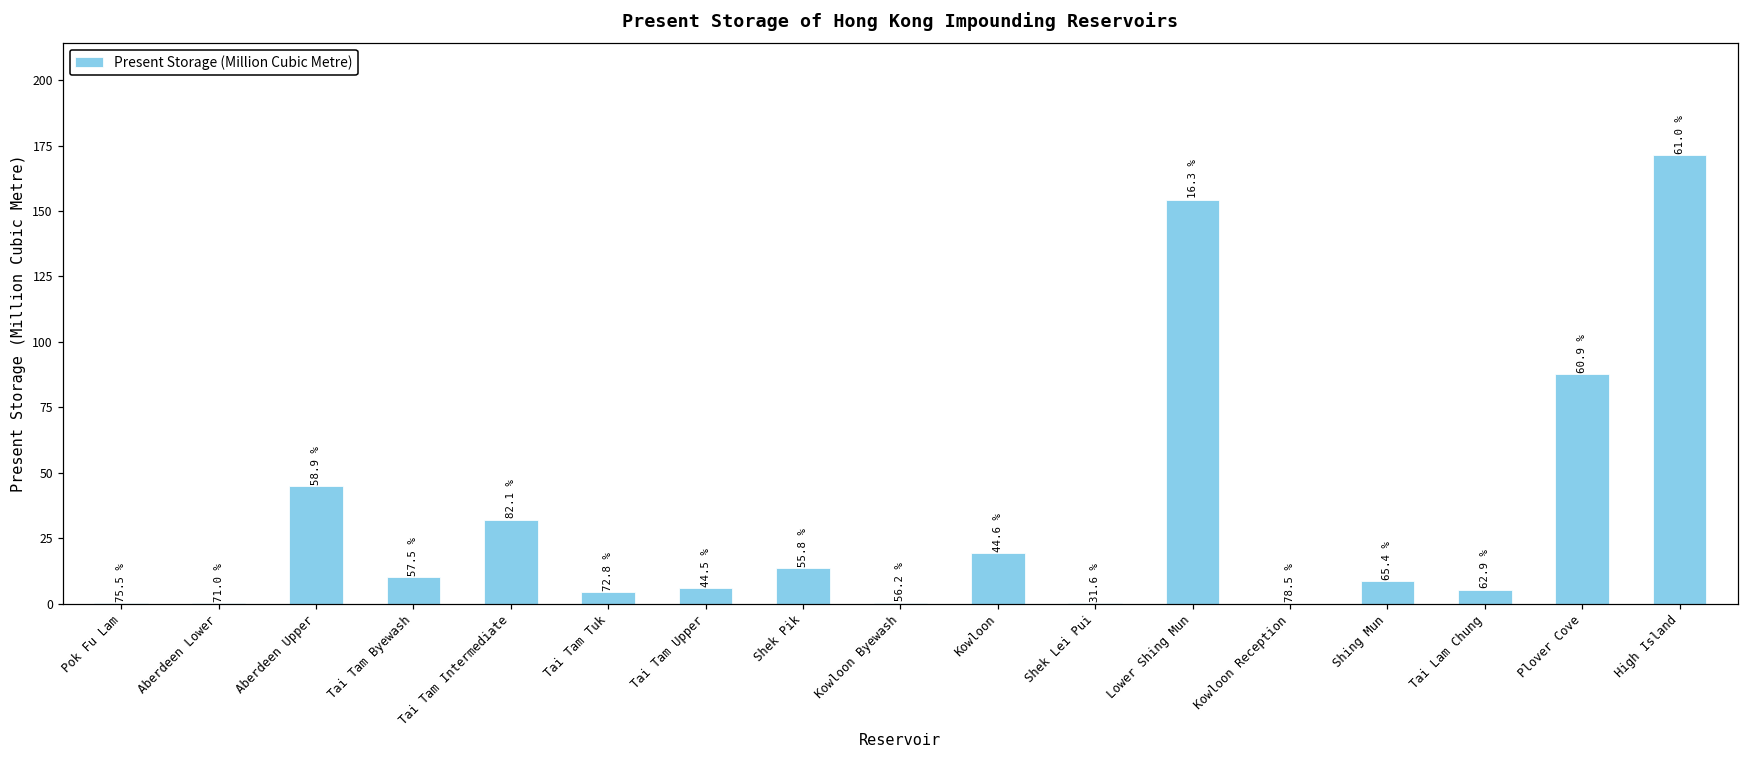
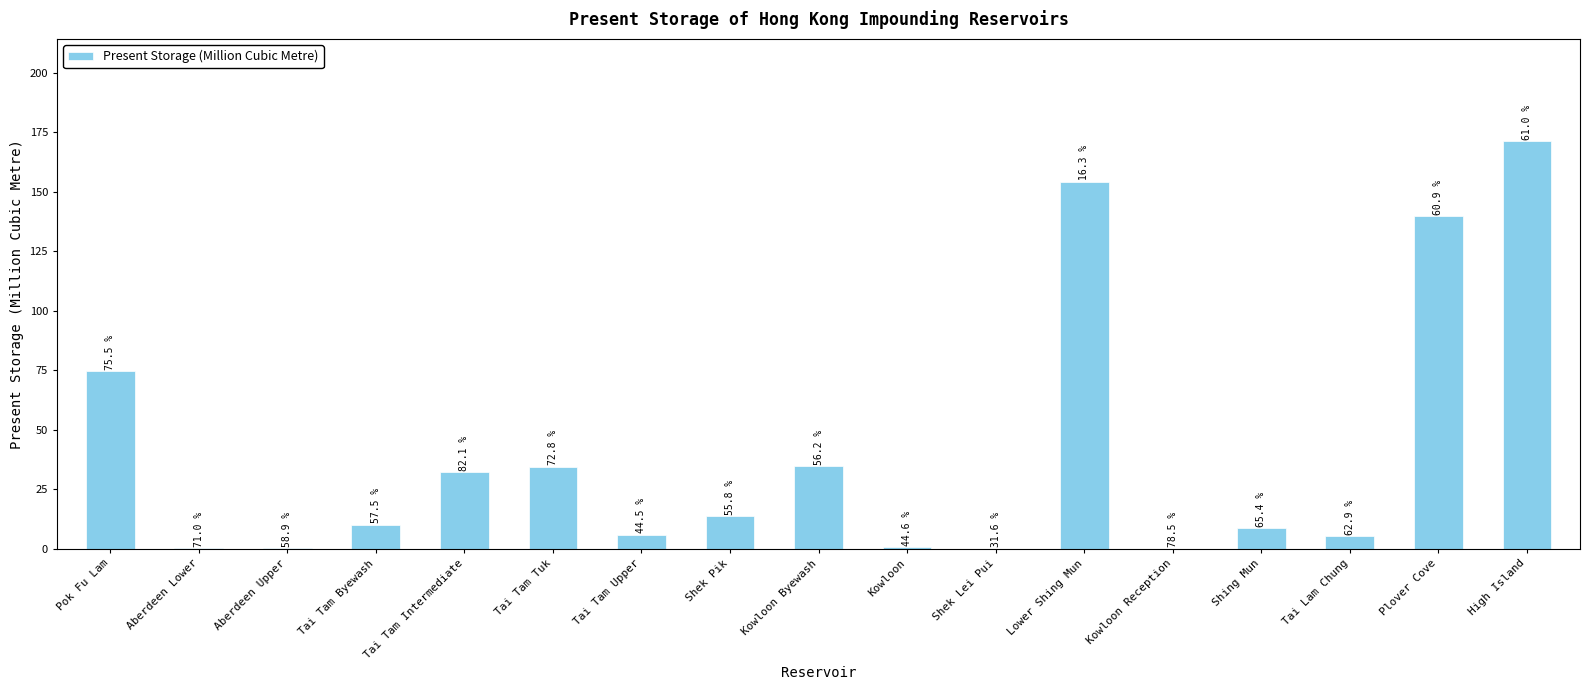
Pok Fu Lam: 0 -> 75
Aberdeen Upper: 45 -> 0
Tai Tam Tuk: 4 -> 35
Kowloon Byewash: 0 -> 35
Kowloon: 19 -> 1
Plover Cove: 88 -> 140
